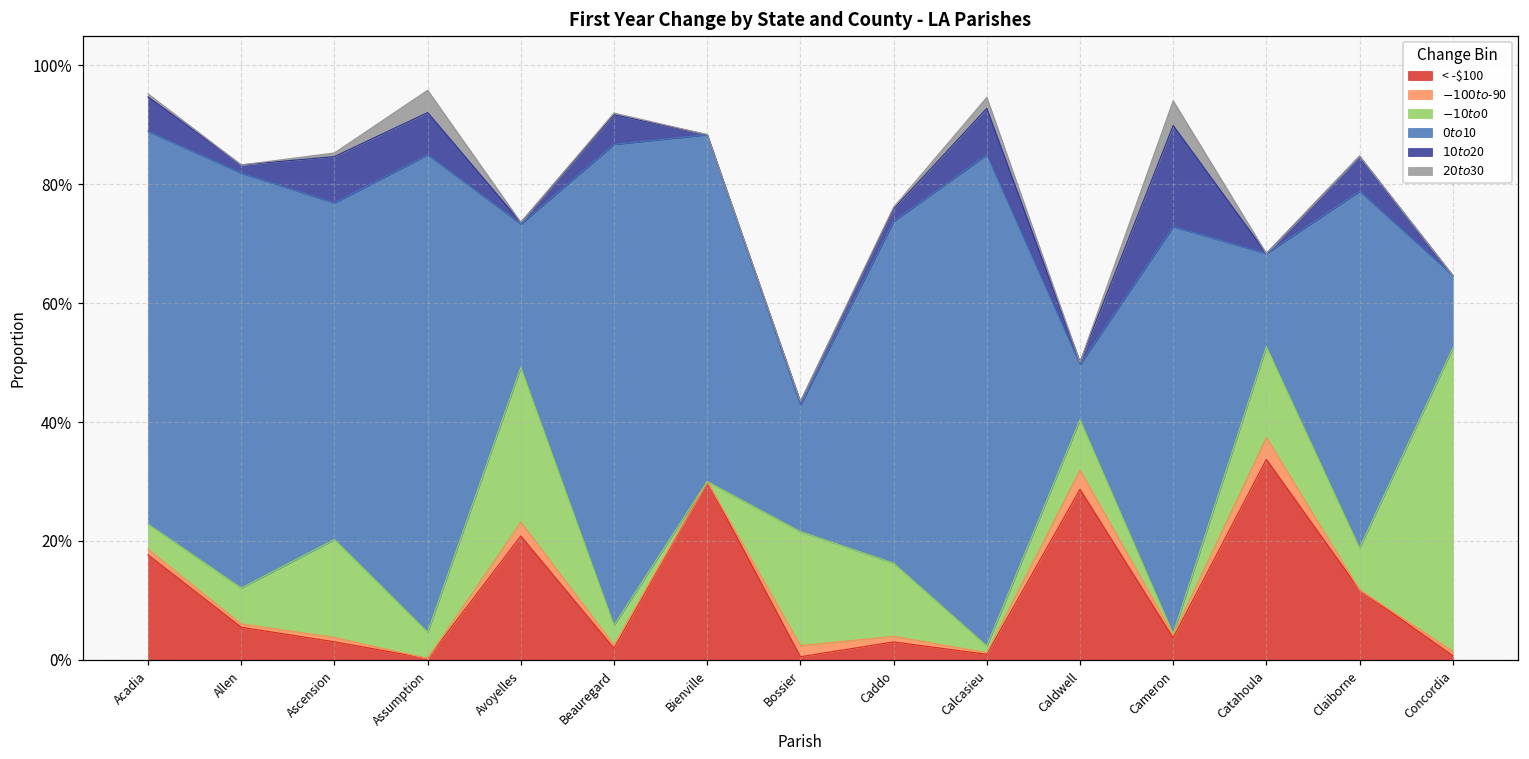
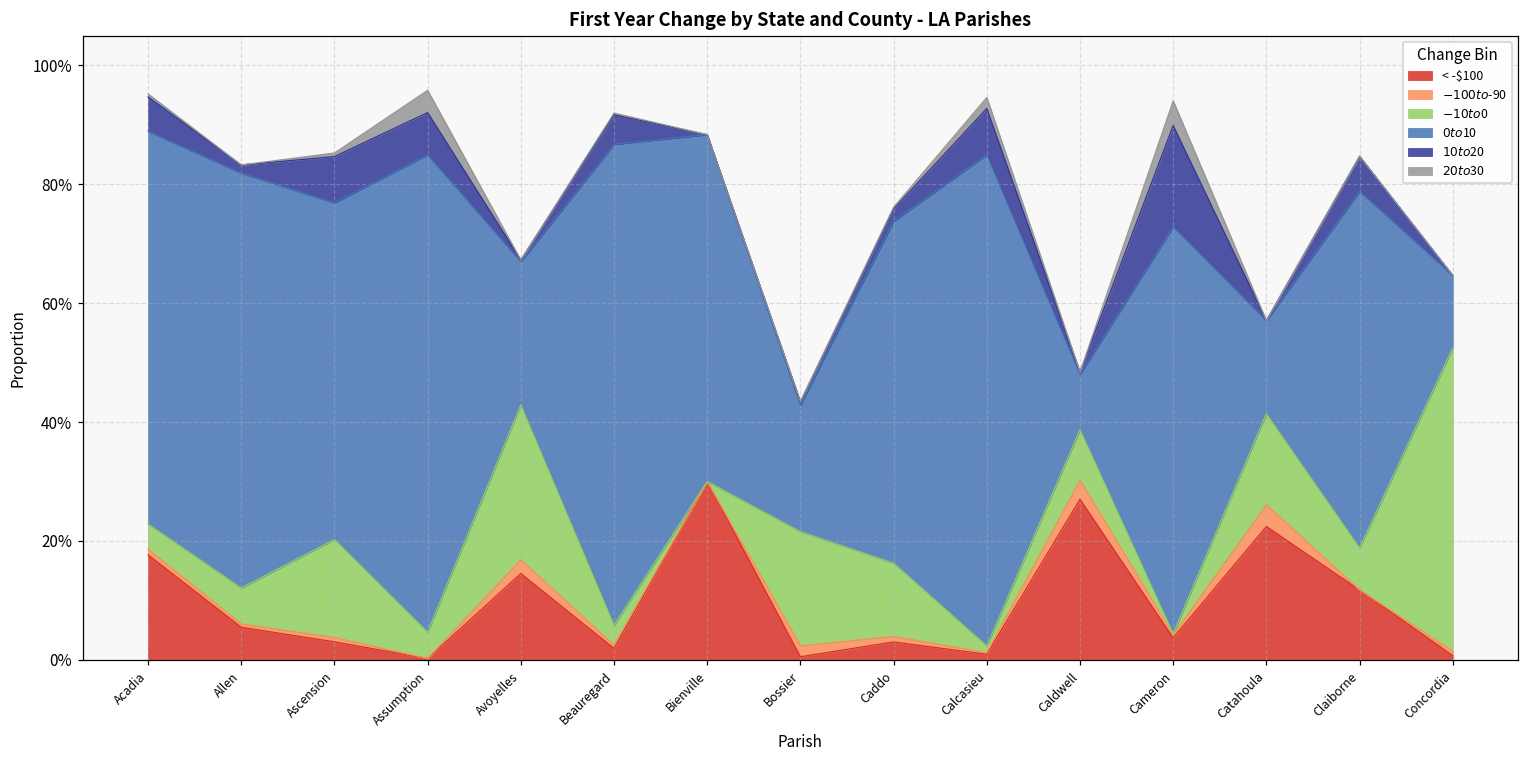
< -$100, Avoyelles: 21% -> 15%
< -$100, Caldwell: 29% -> 27%
< -$100, Catahoula: 34% -> 22%
